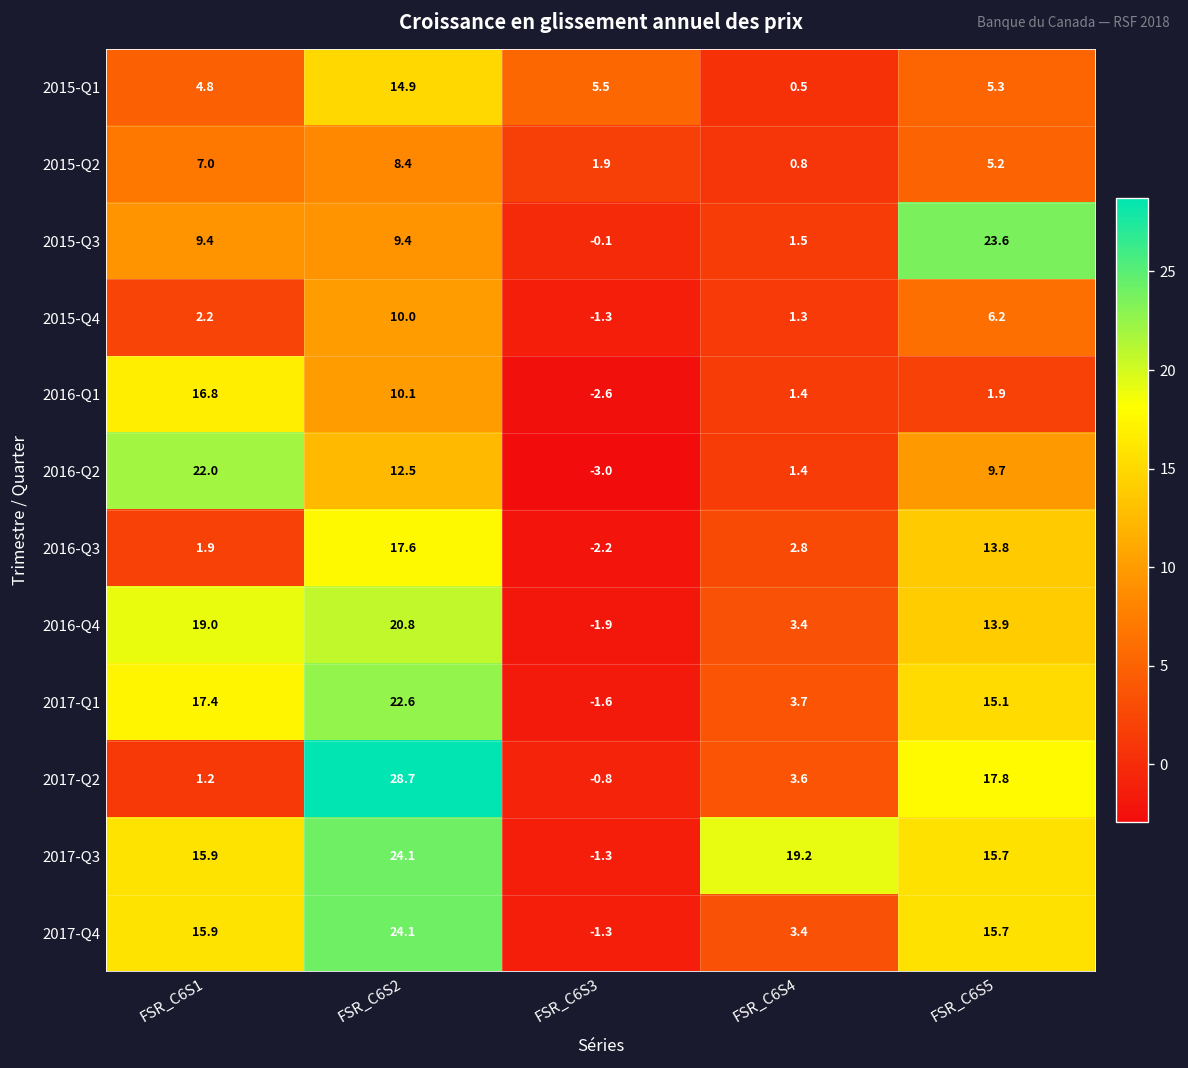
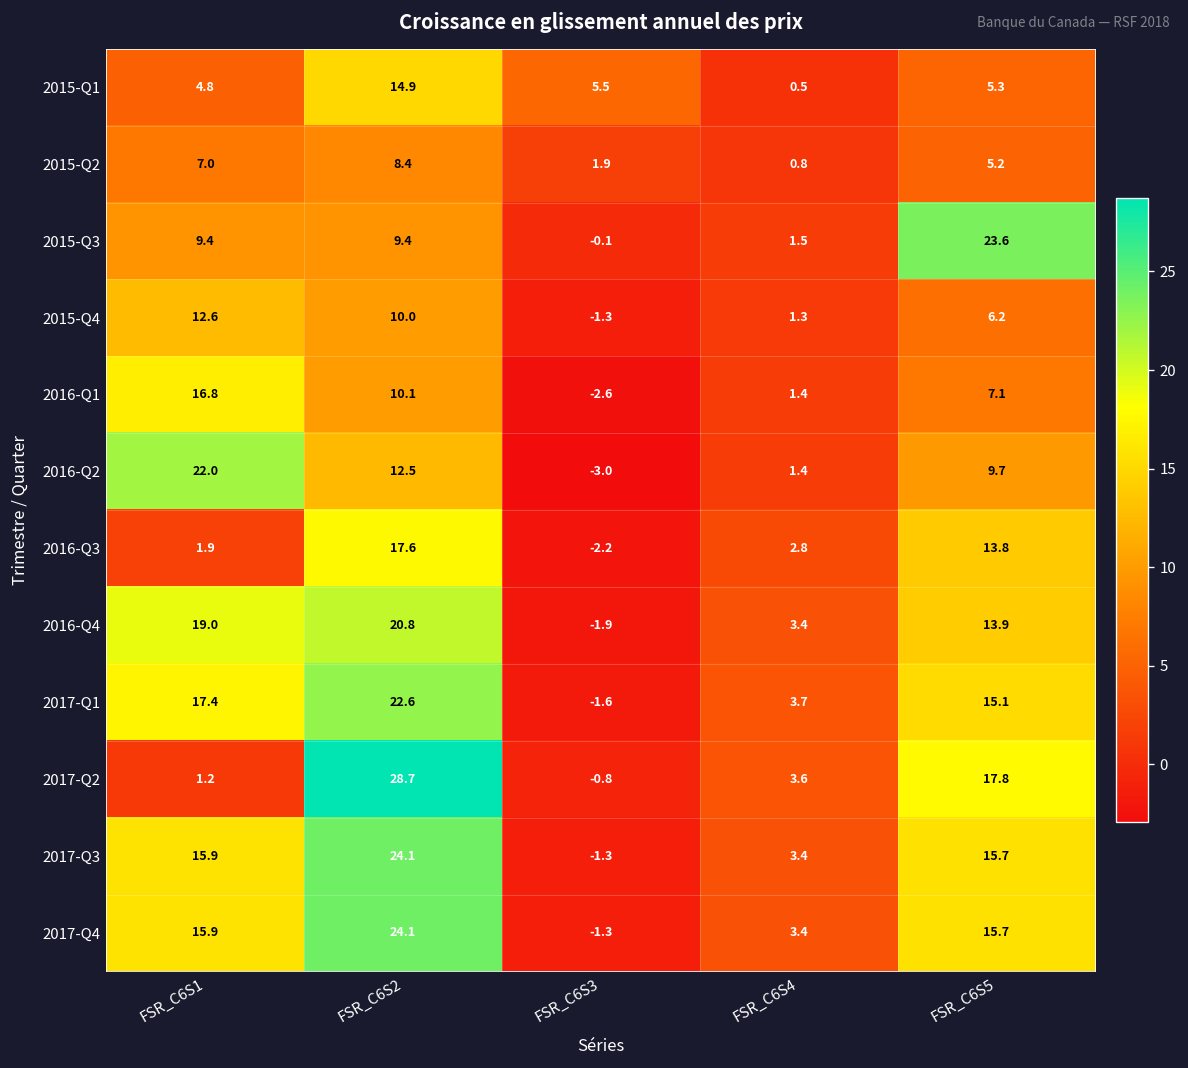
2015-Q4, FSR_C6S1: 2.2 -> 12.6
2016-Q1, FSR_C6S5: 1.9 -> 7.1
2017-Q3, FSR_C6S4: 19.2 -> 3.4
